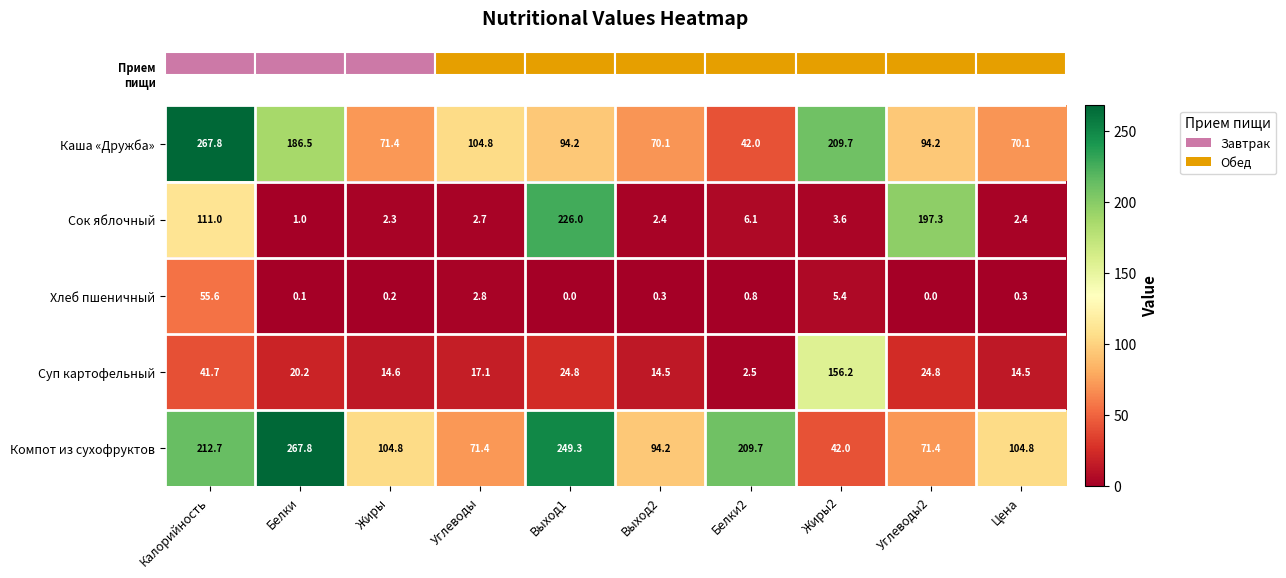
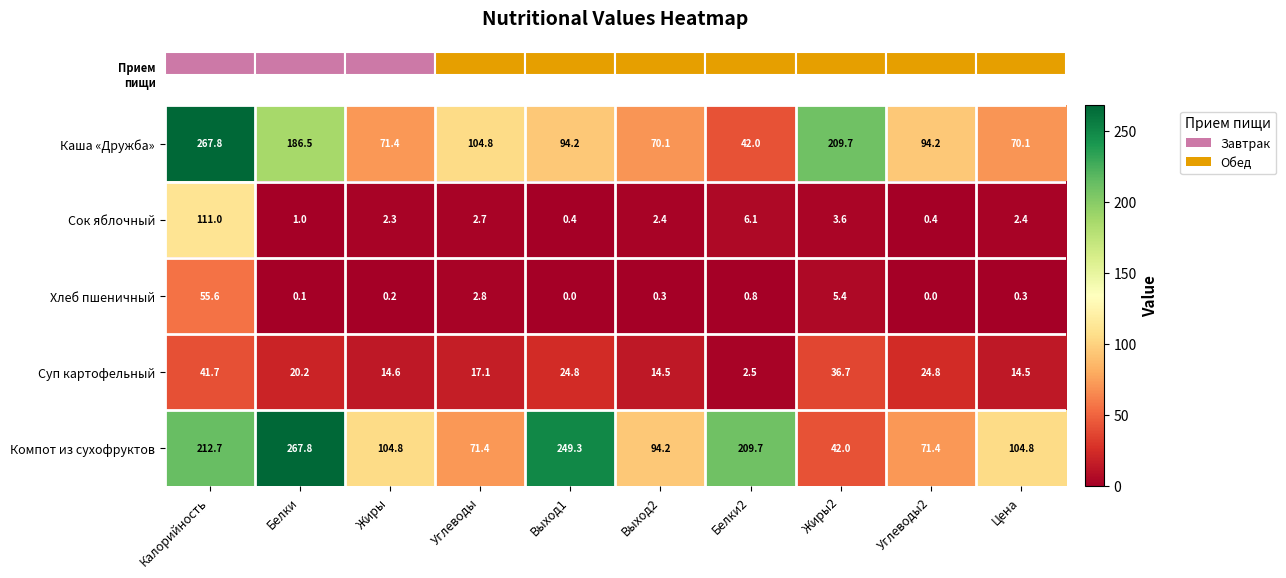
Сок яблочный, Выход1: 226.0 -> 0.4
Сок яблочный, Углеводы2: 197.3 -> 0.4
Суп картофельный, Жиры2: 156.2 -> 36.7
